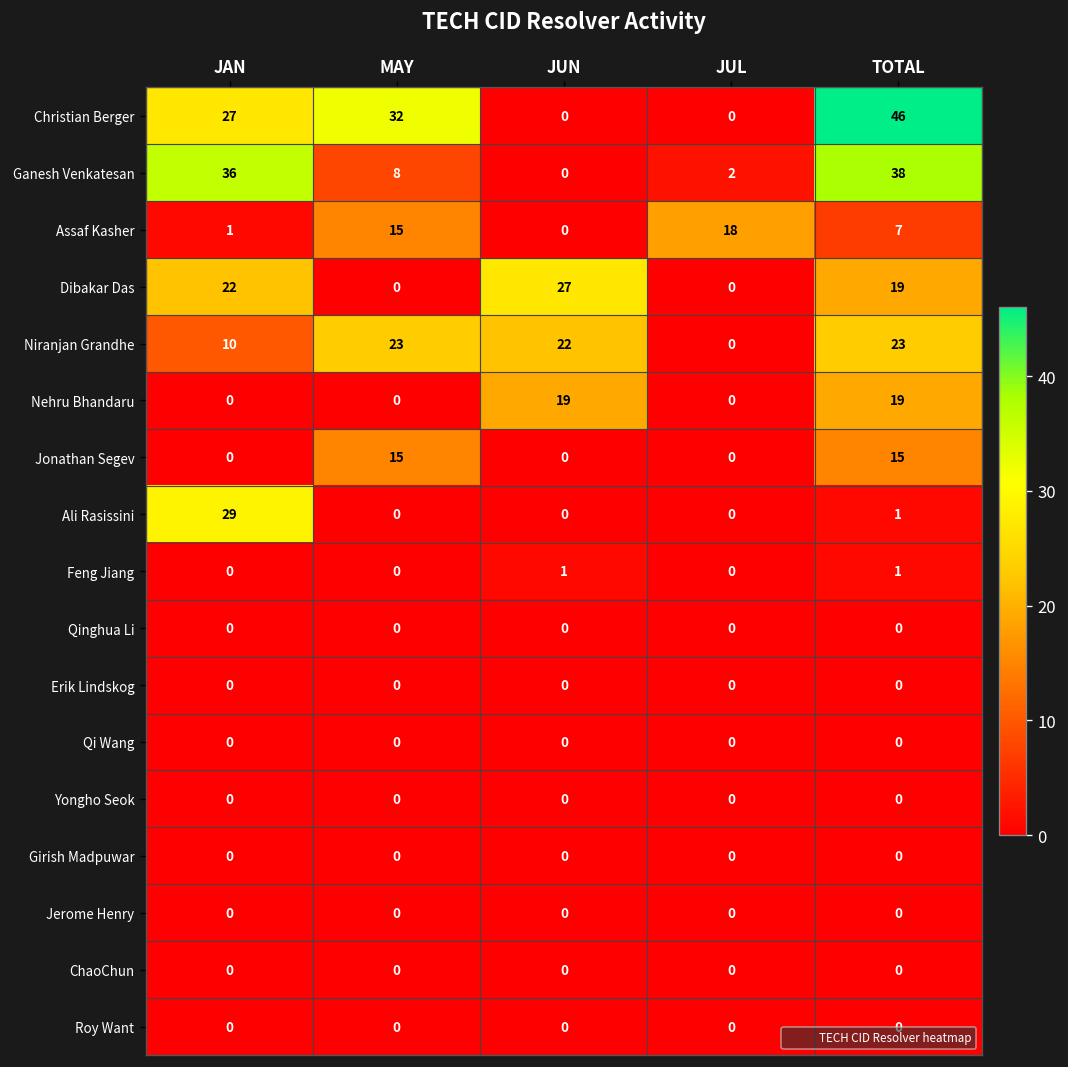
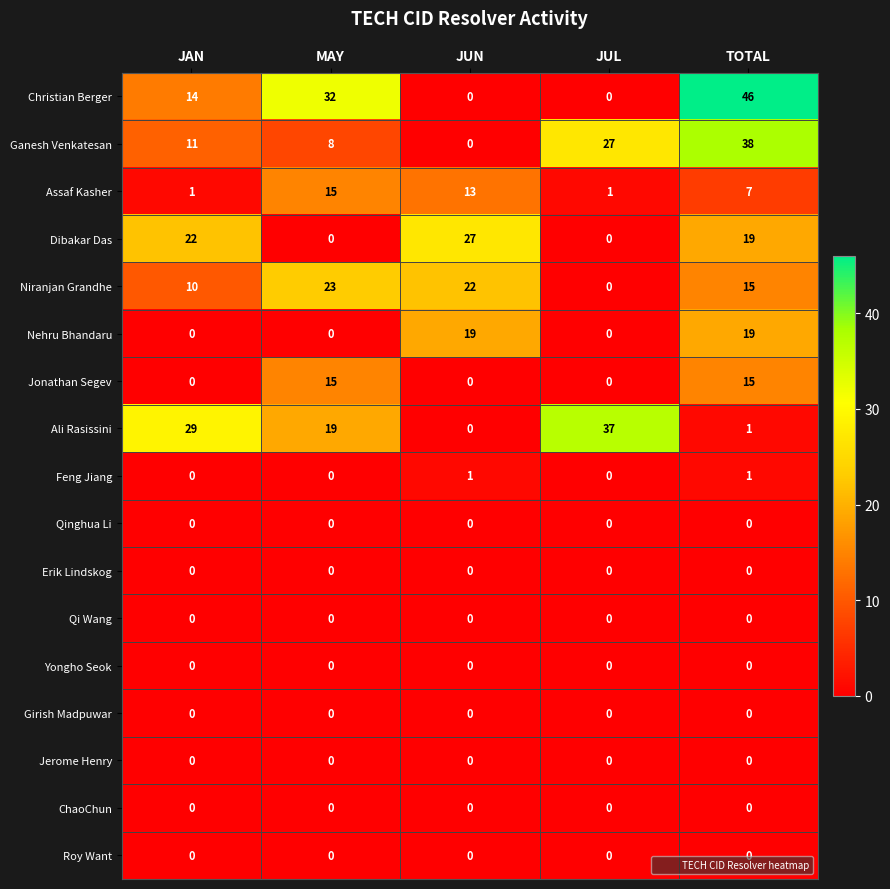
Christian Berger, JAN: 27 -> 14
Ganesh Venkatesan, JAN: 36 -> 11
Ganesh Venkatesan, JUL: 2 -> 27
Assaf Kasher, JUN: 0 -> 13
Assaf Kasher, JUL: 18 -> 1
Niranjan Grandhe, TOTAL: 23 -> 15
Ali Rasissini, MAY: 0 -> 19
Ali Rasissini, JUL: 0 -> 37
